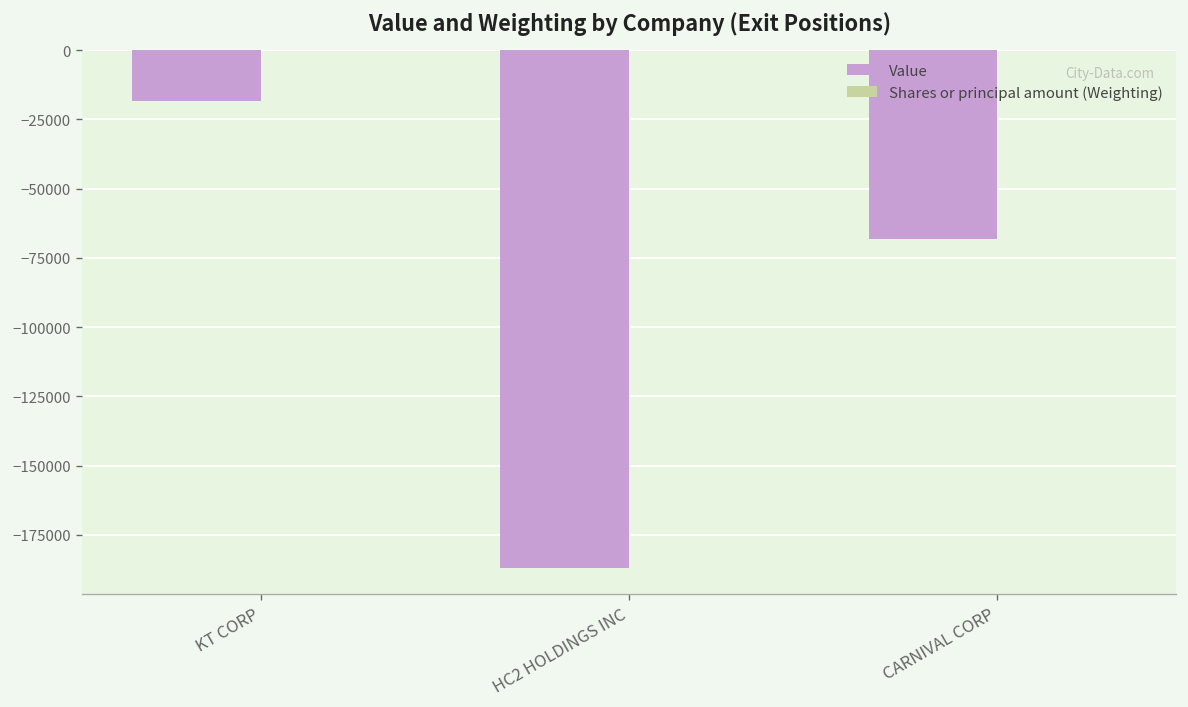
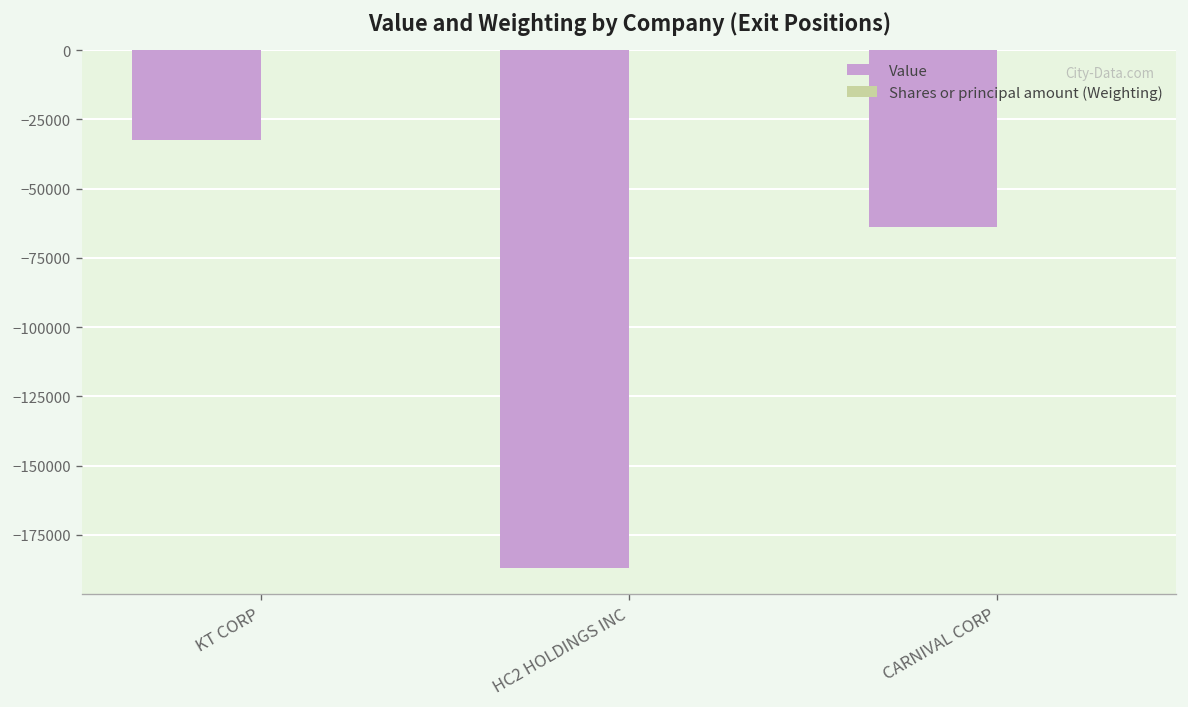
Value, KT CORP: -18000 -> -32000
Value, CARNIVAL CORP: -68000 -> -64000
